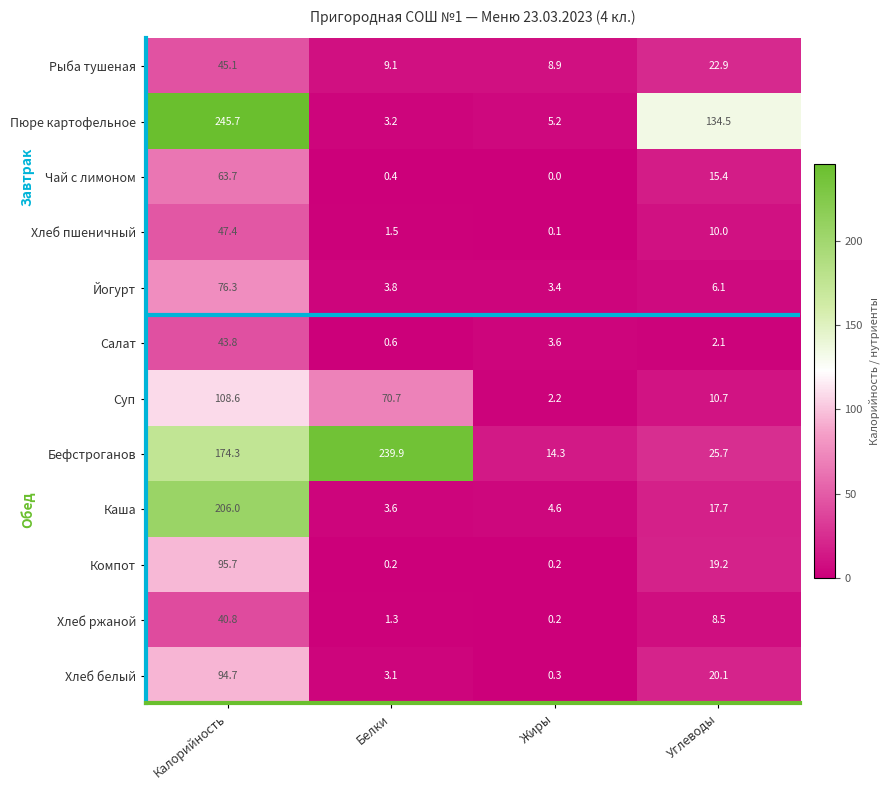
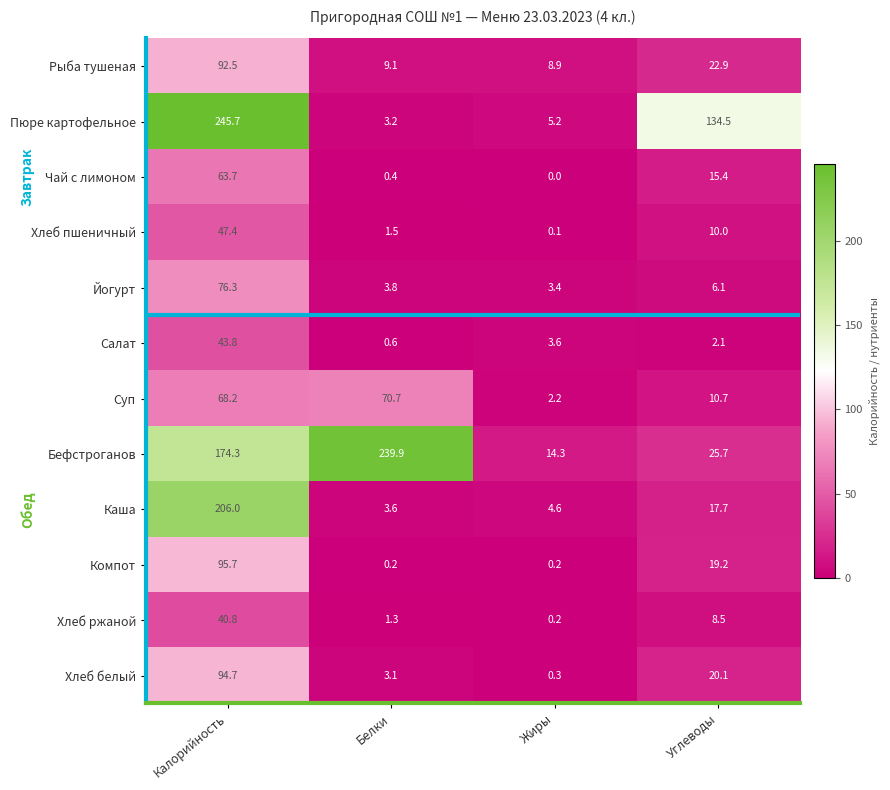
Рыба тушеная, Калорийность: 45.1 -> 92.5
Суп, Калорийность: 108.6 -> 68.2
